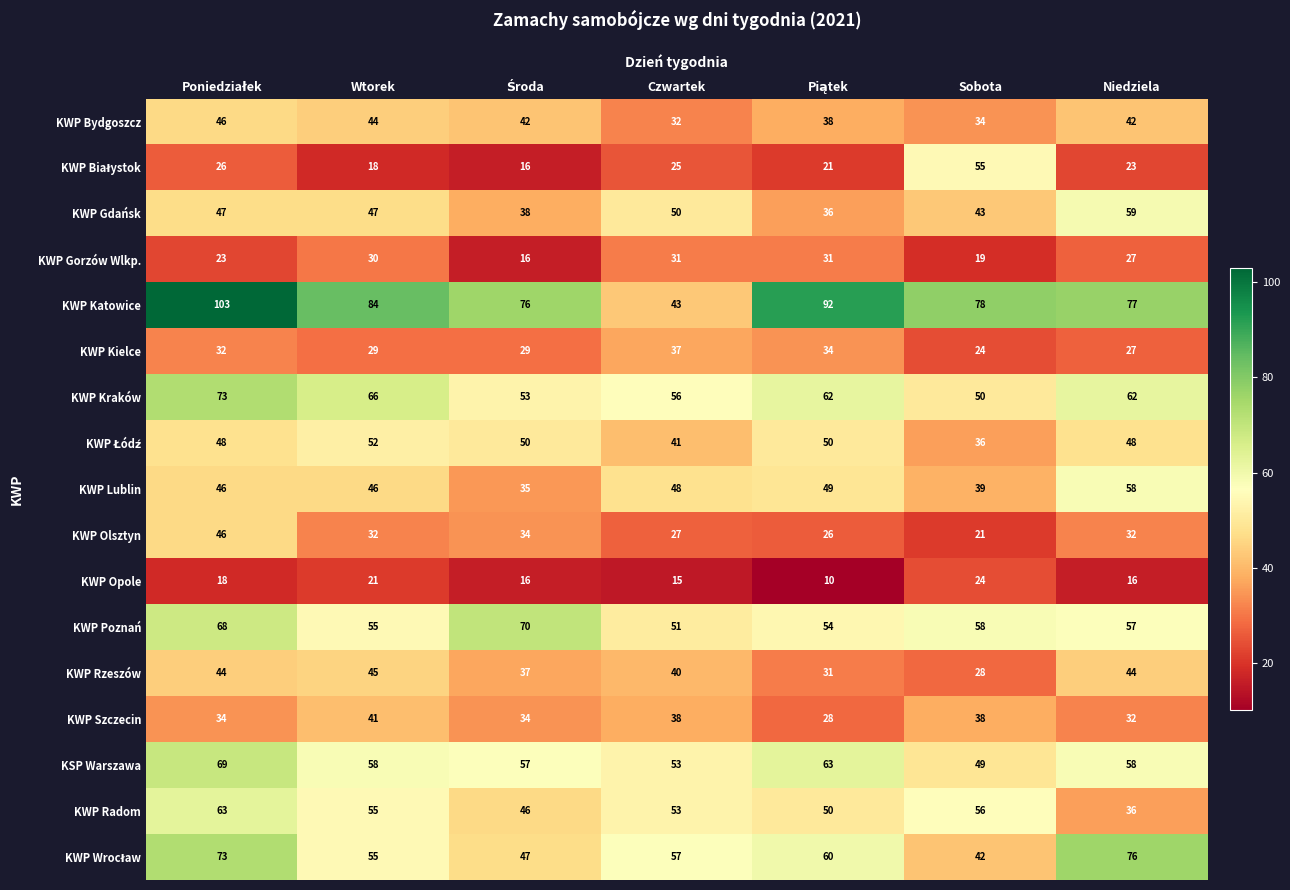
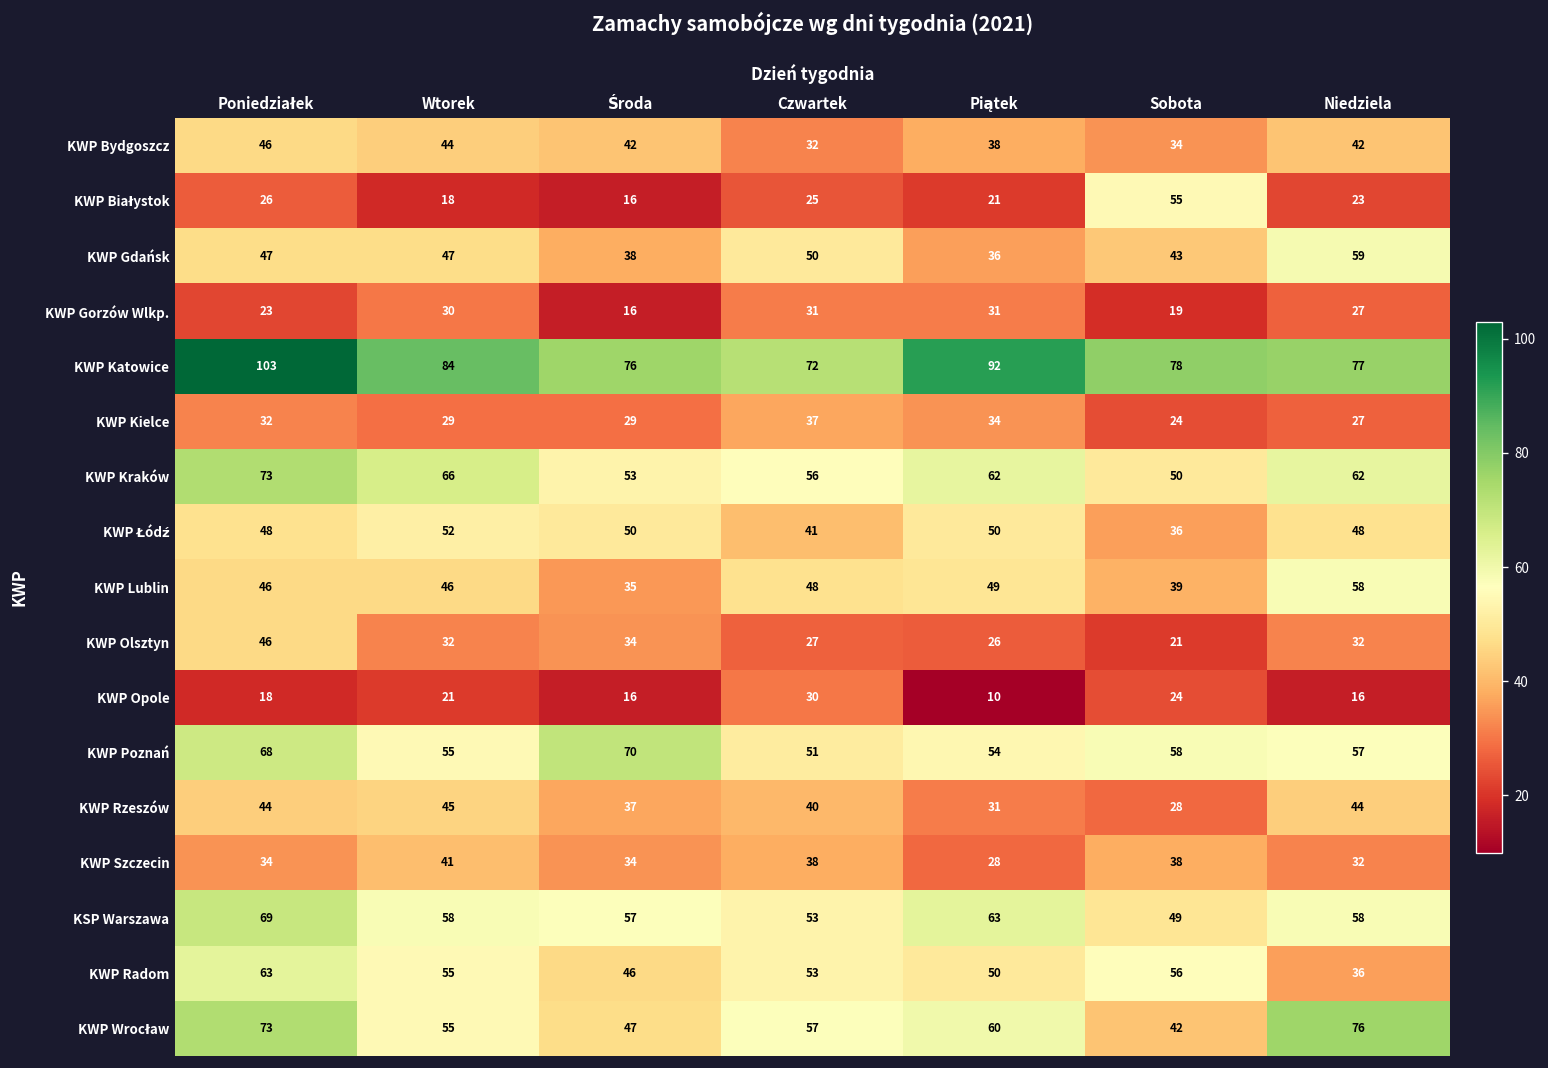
KWP Katowice, Czwartek: 43 -> 72
KWP Opole, Czwartek: 15 -> 30
